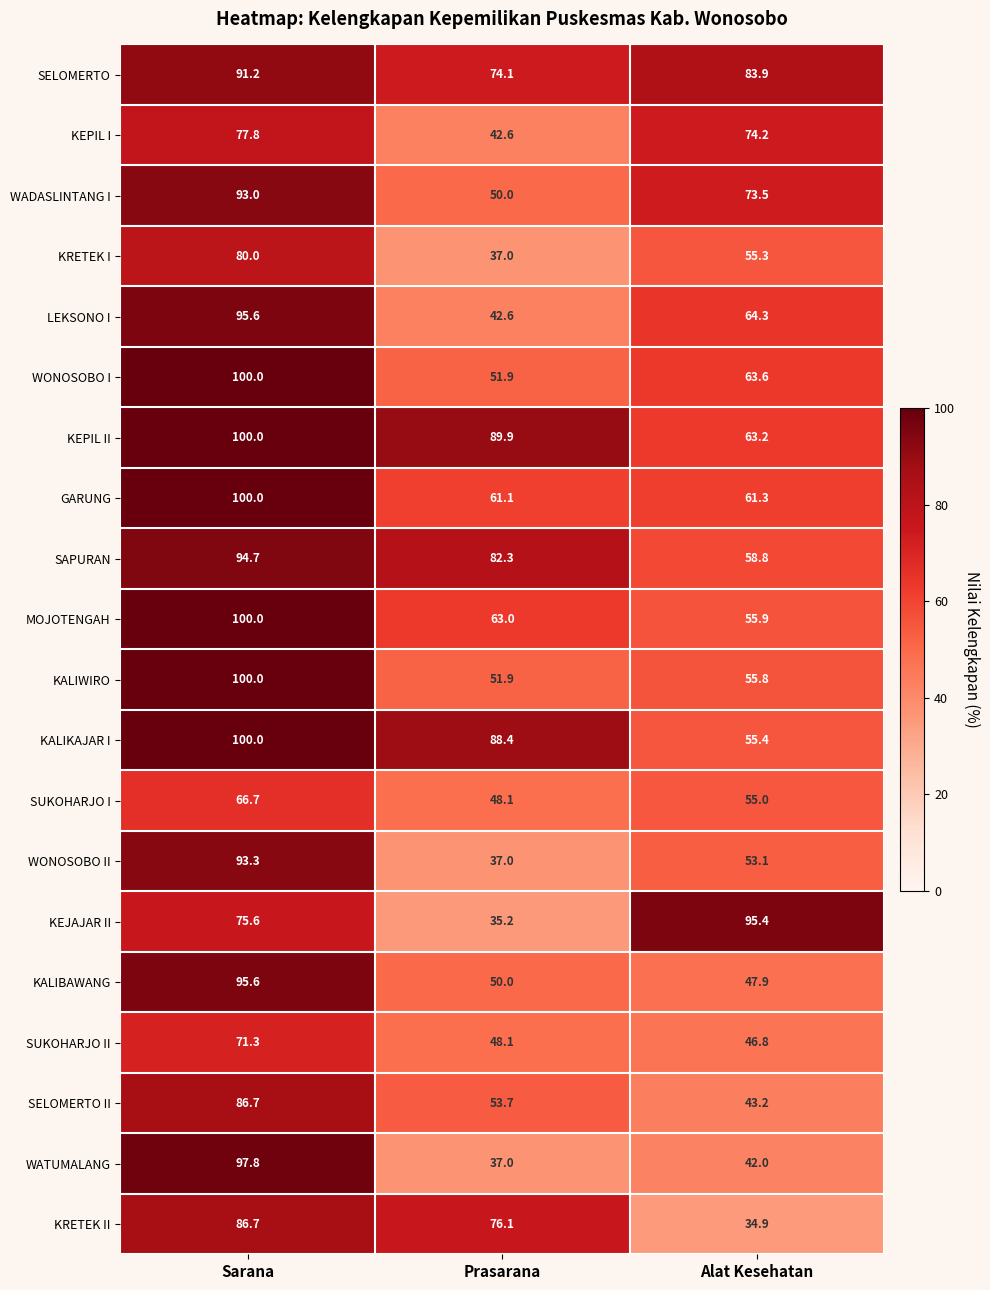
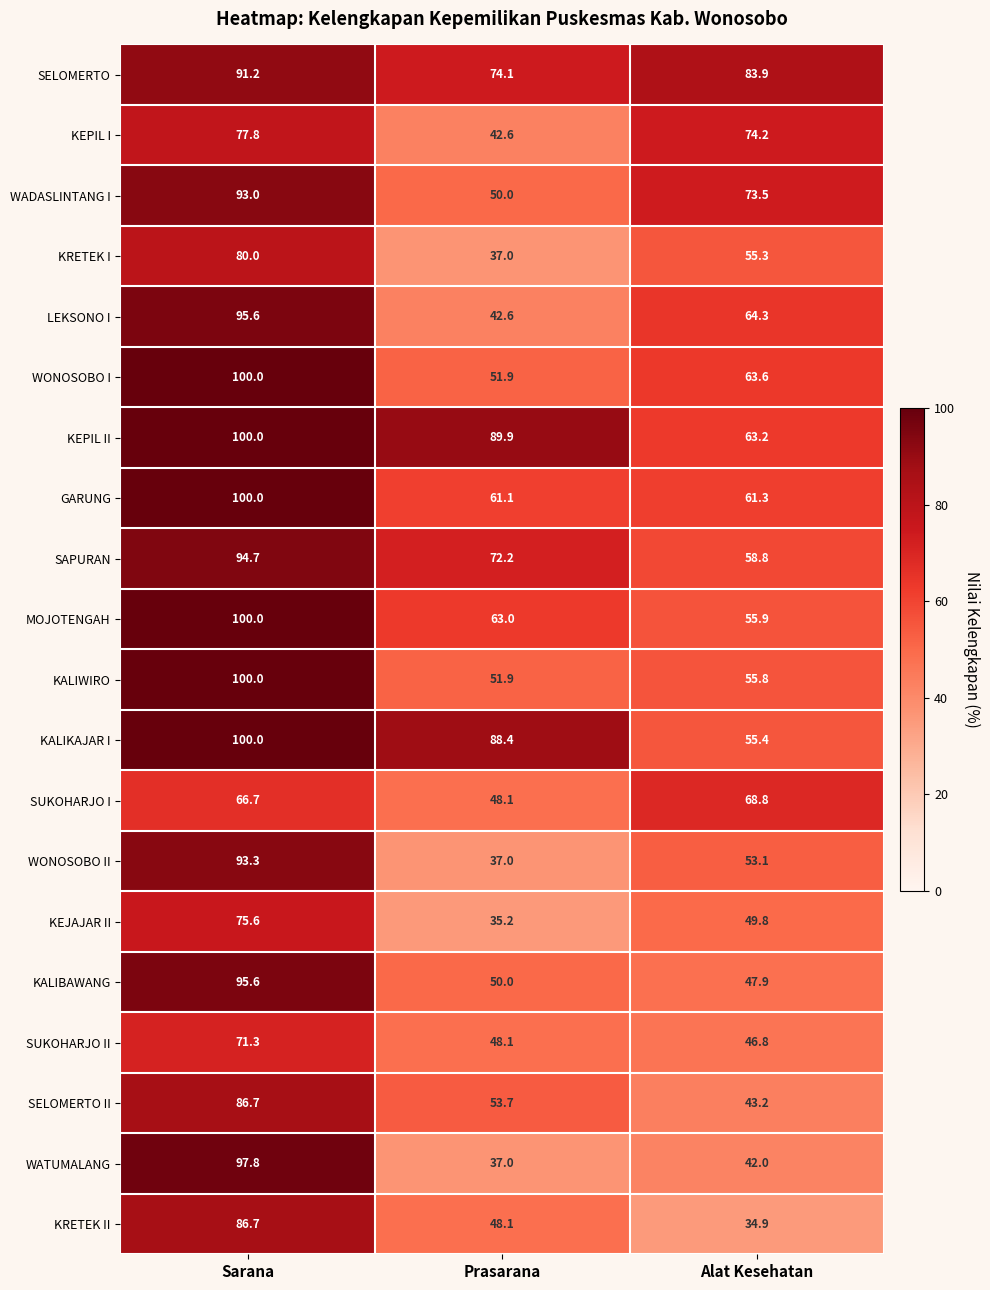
SAPURAN, Prasarana: 82.3 -> 72.2
SUKOHARJO I, Alat Kesehatan: 55.0 -> 68.8
KEJAJAR II, Alat Kesehatan: 95.4 -> 49.8
KRETEK II, Prasarana: 76.1 -> 48.1
